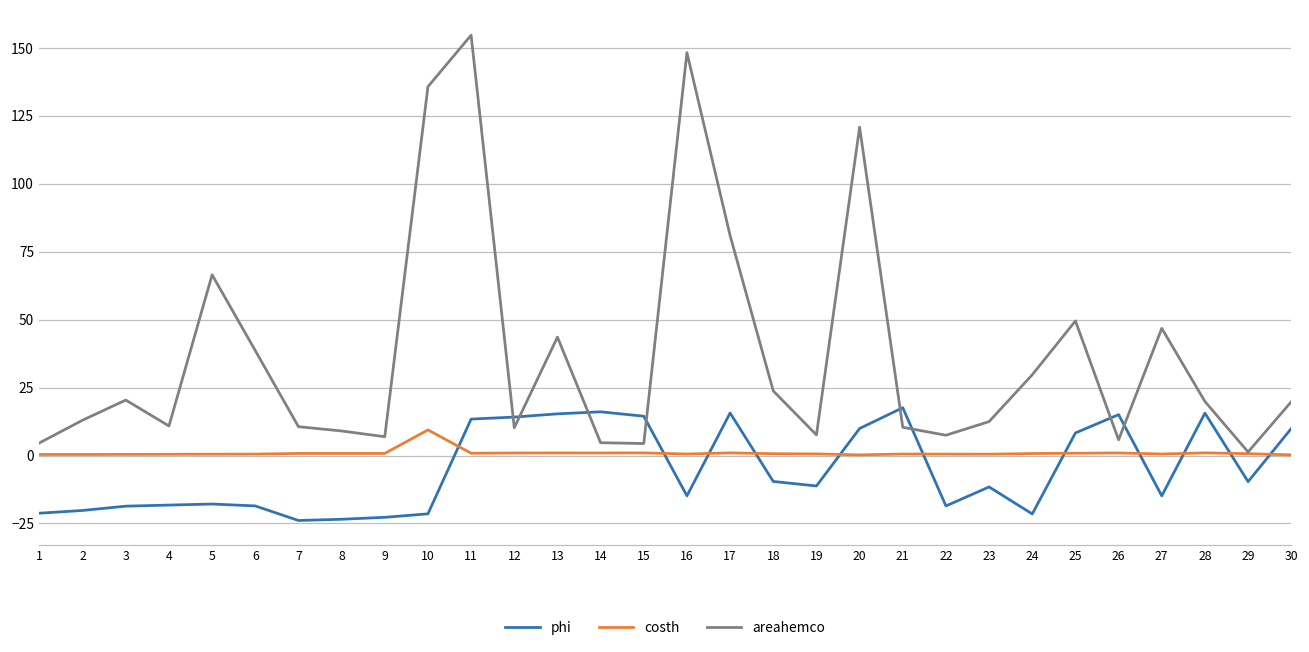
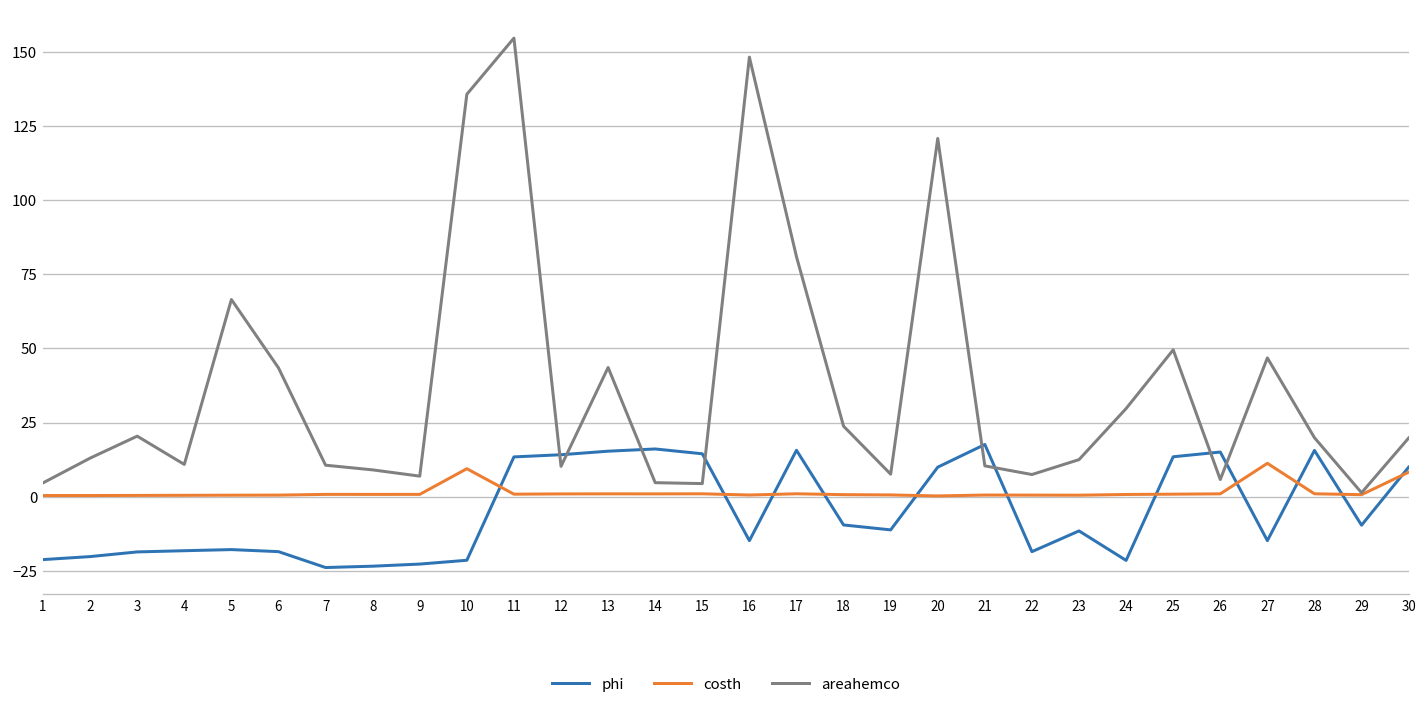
areahemco, 6: 39 -> 43
phi, 25: 8 -> 13
costh, 27: 1 -> 11
costh, 30: 0 -> 8
